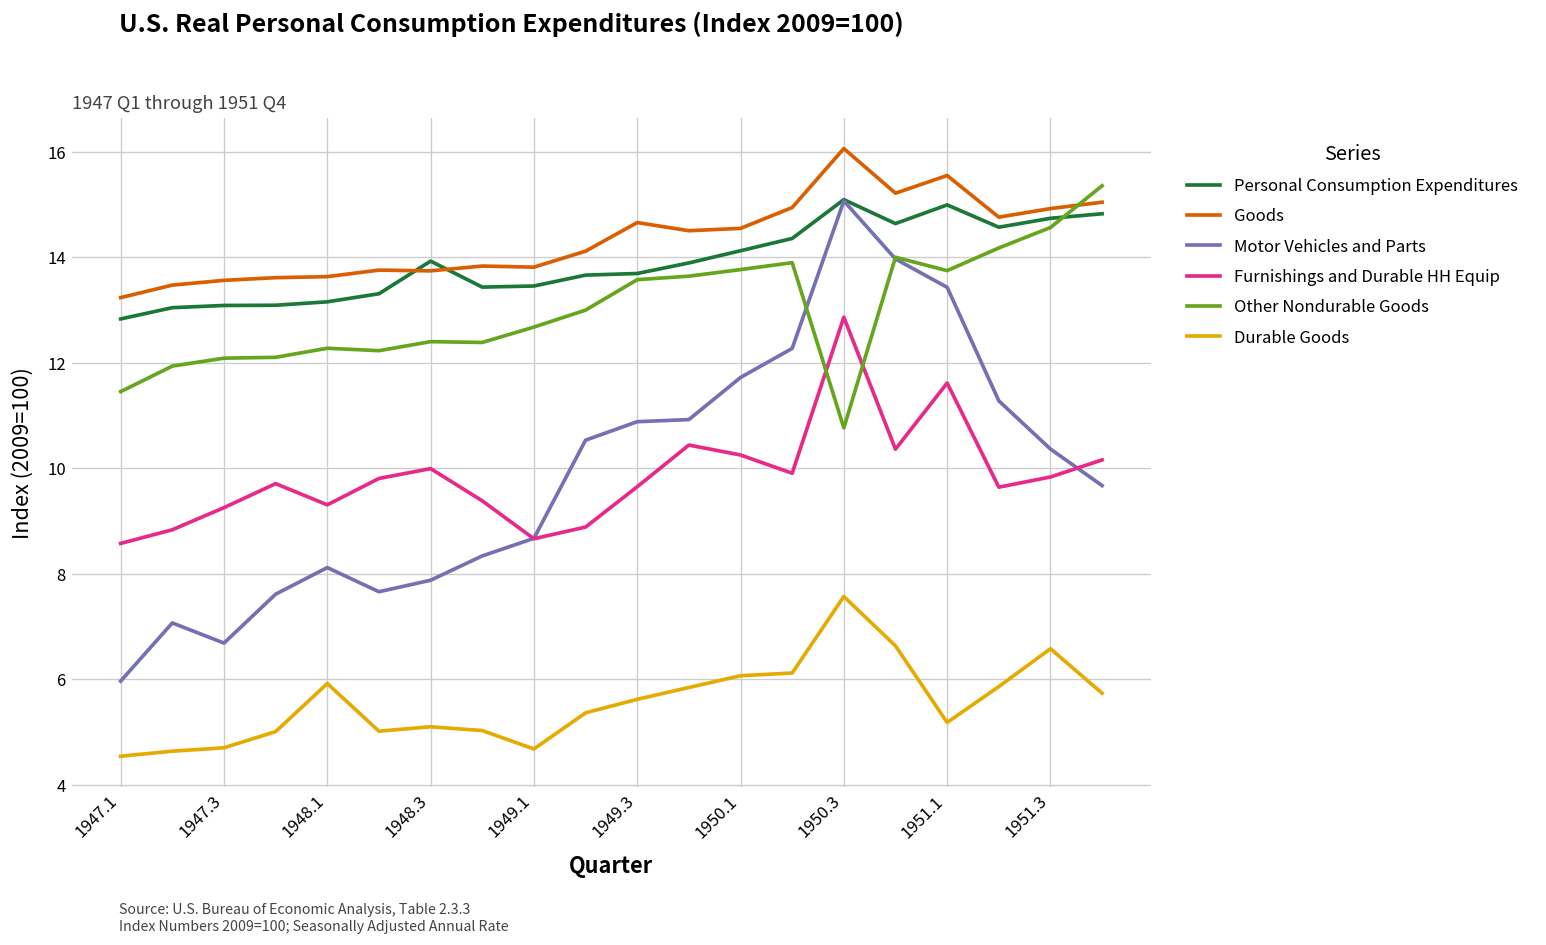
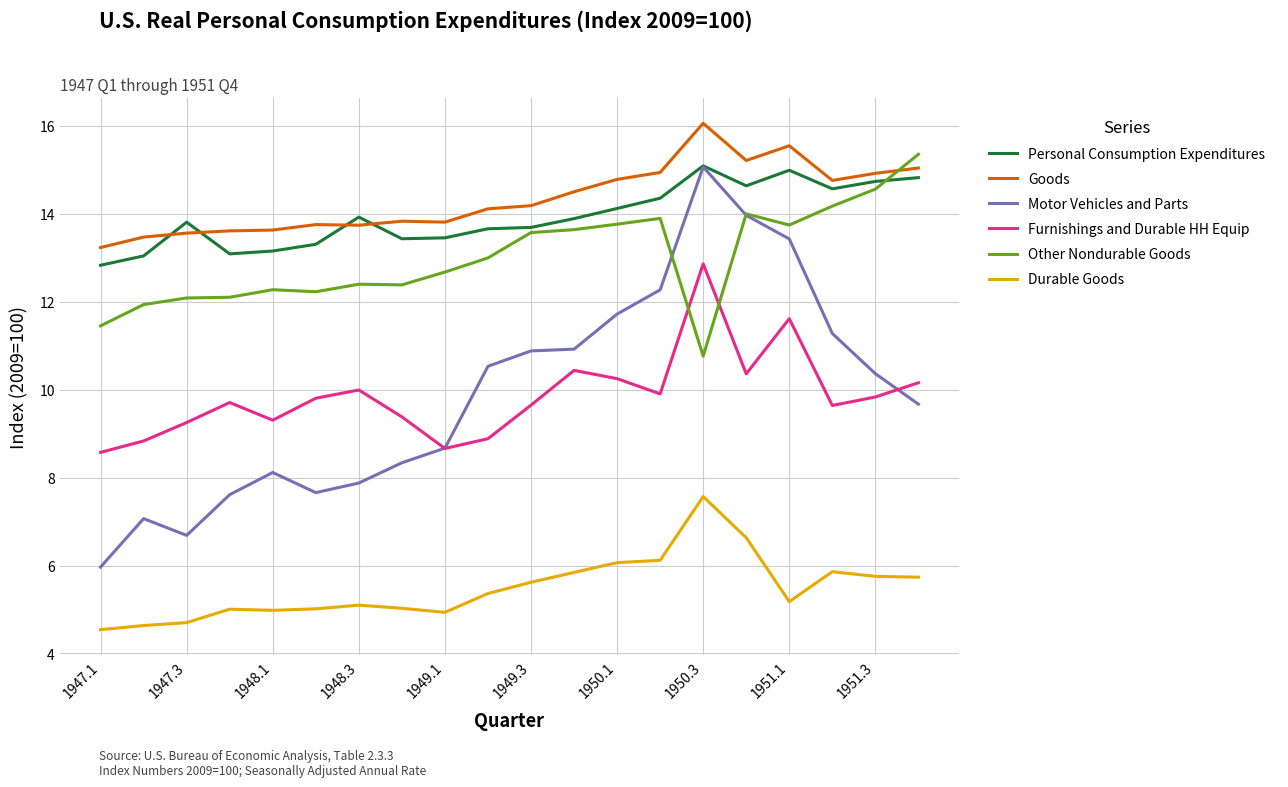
Personal Consumption Expenditures, 1947.3: 13.1 -> 13.8
Durable Goods, 1948.1: 5.9 -> 5.0
Durable Goods, 1949.1: 4.7 -> 4.9
Goods, 1949.3: 14.7 -> 14.2
Goods, 1950.1: 14.5 -> 14.8
Durable Goods, 1951.3: 6.6 -> 5.8
